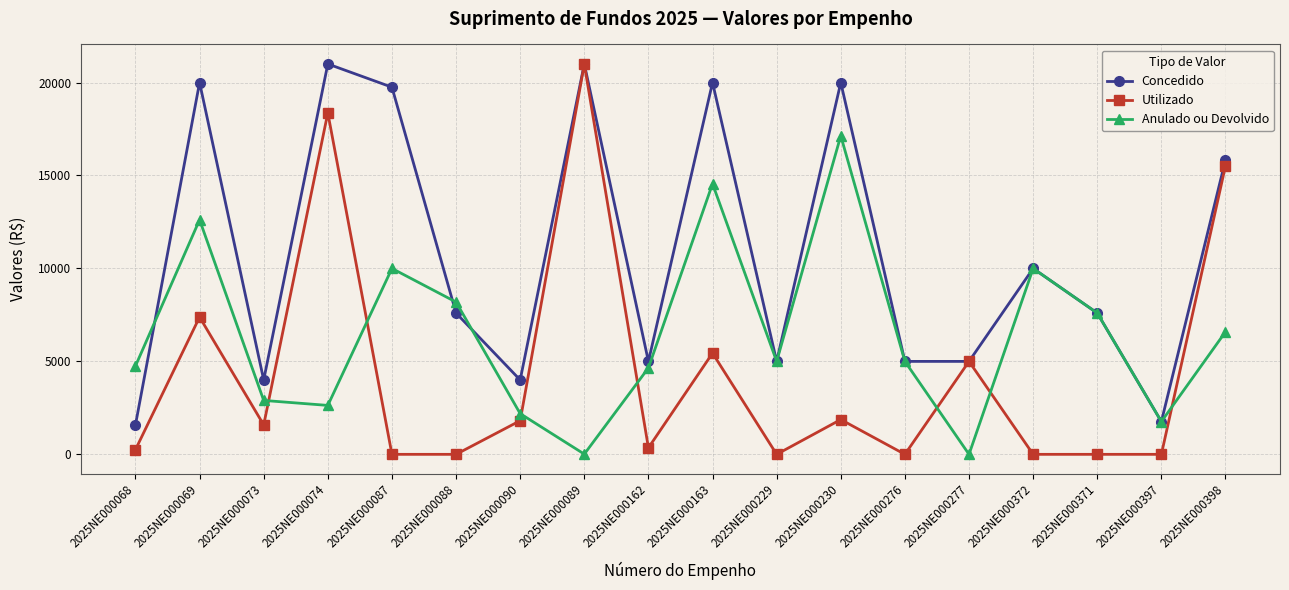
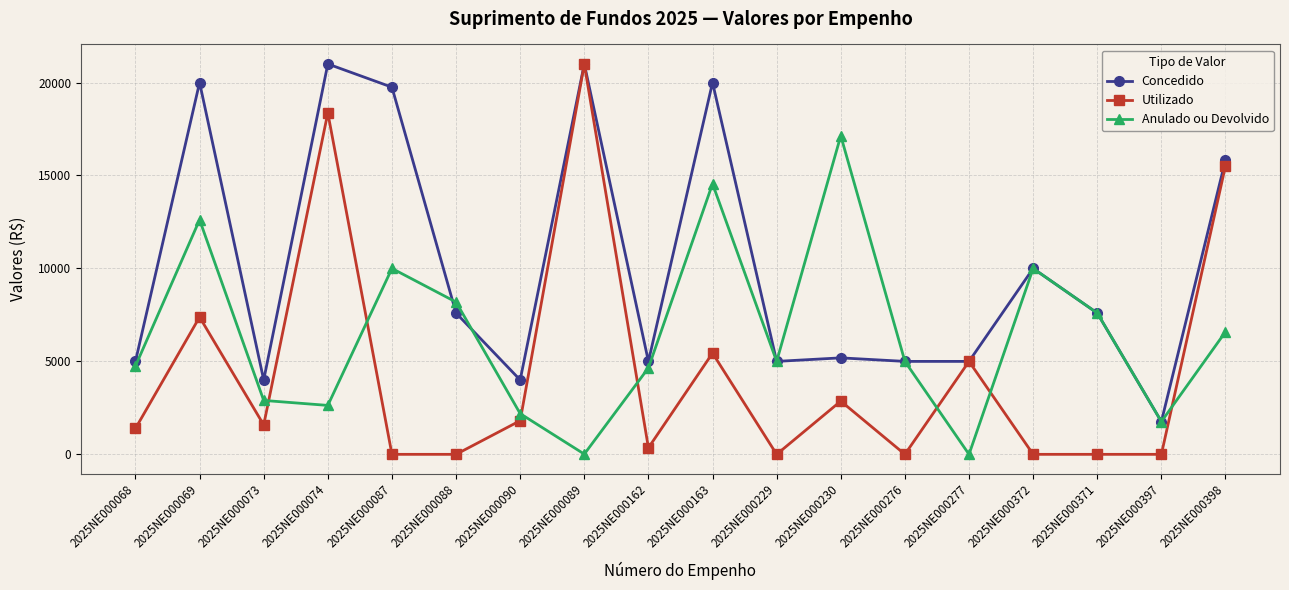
Concedido, 2025NE000068: 1600 -> 5000
Utilizado, 2025NE000068: 300 -> 1400
Concedido, 2025NE000230: 20000 -> 5200
Utilizado, 2025NE000230: 1900 -> 2900
